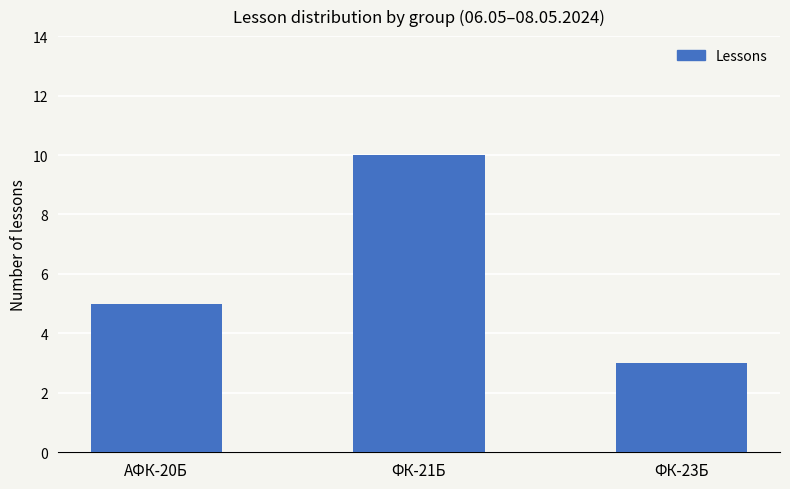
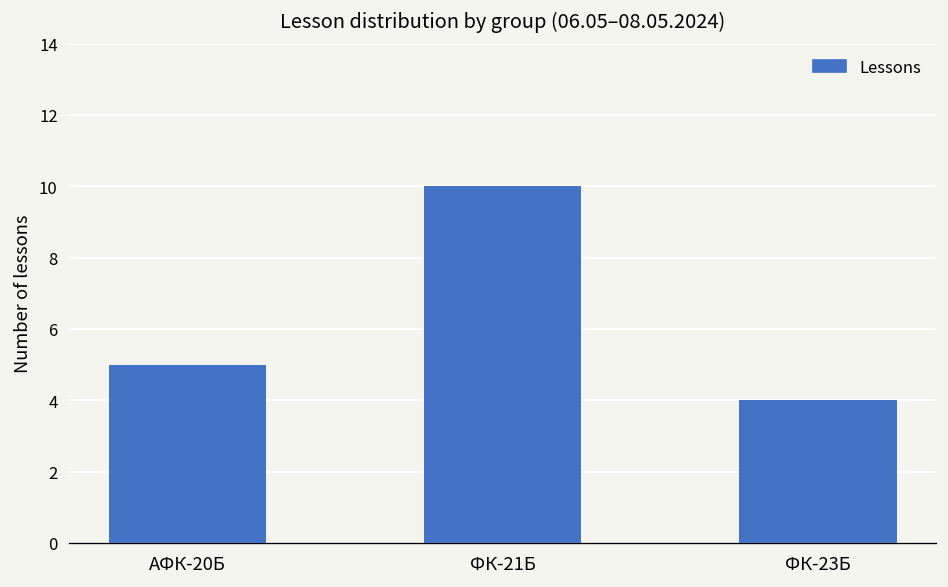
ФК-23Б: 3 -> 4
